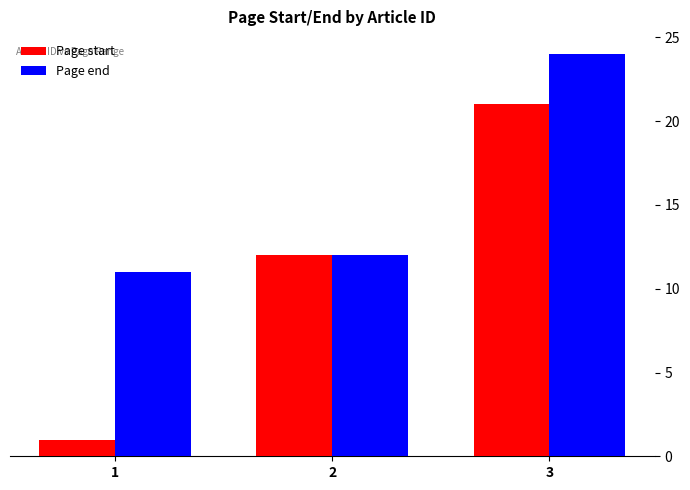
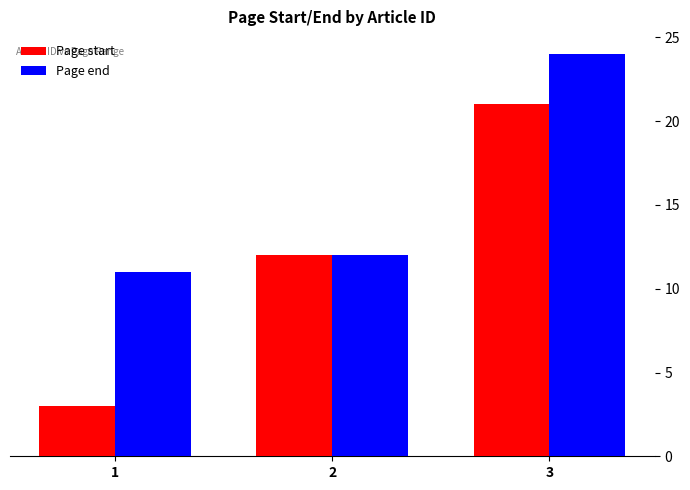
Page start, 1: 1 -> 3
